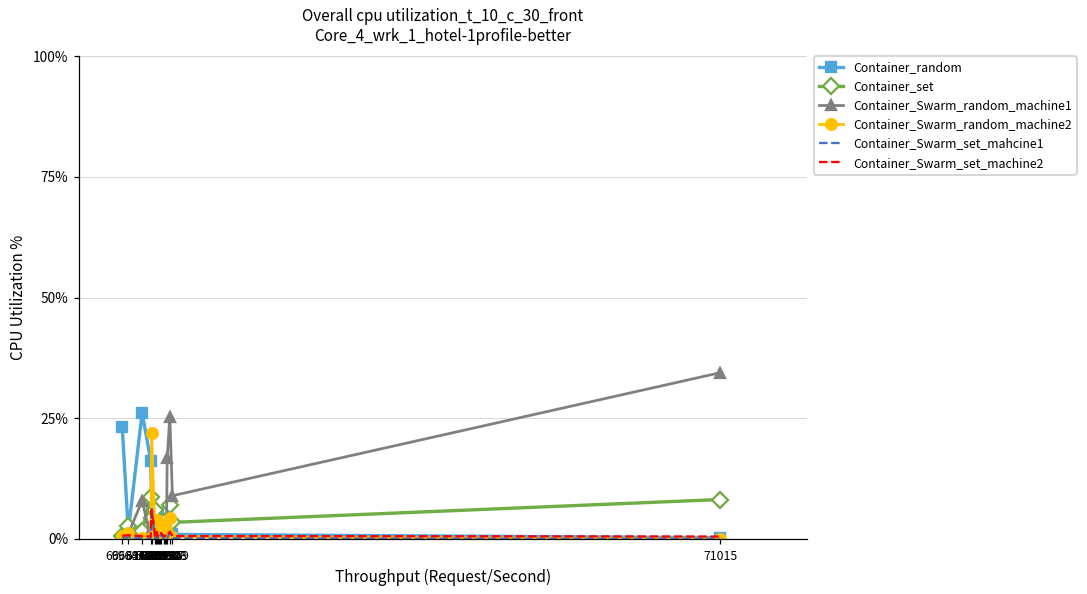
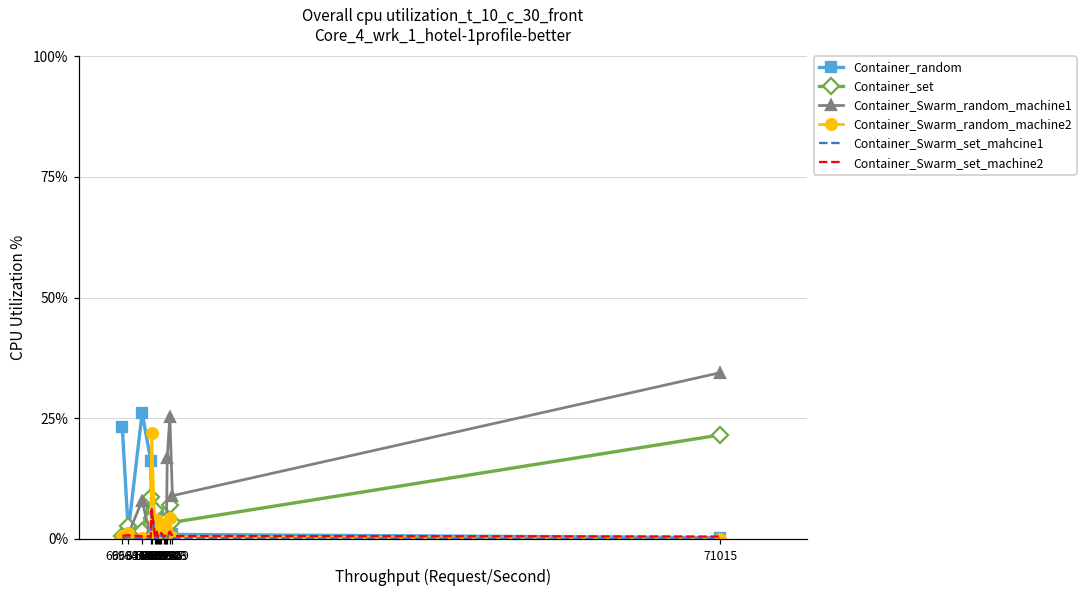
Container_set, 71015: 8% -> 22%
